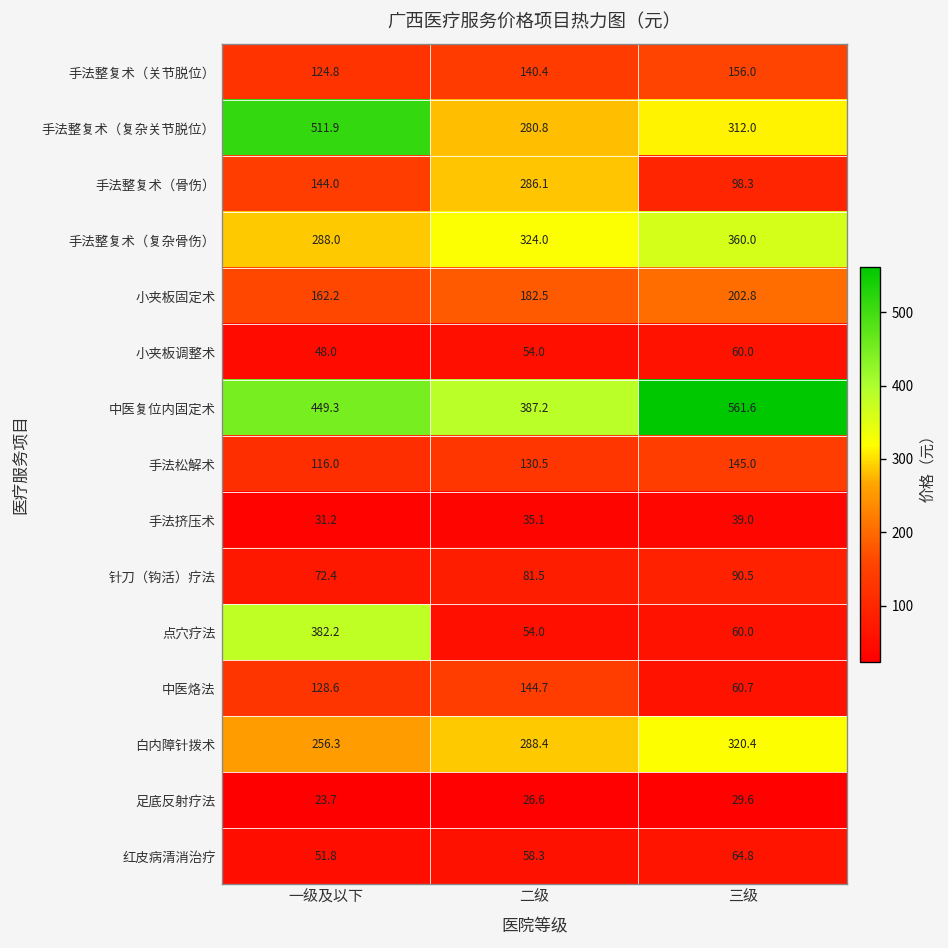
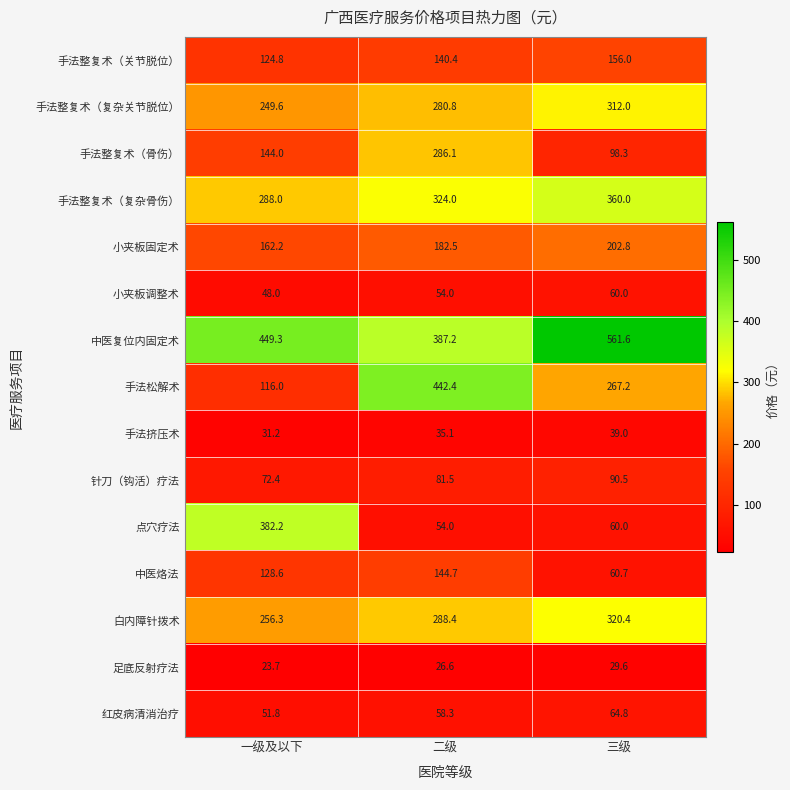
手法整复术（复杂关节脱位）, 一级及以下: 511.9 -> 249.6
手法松解术, 二级: 130.5 -> 442.4
手法松解术, 三级: 145.0 -> 267.2
